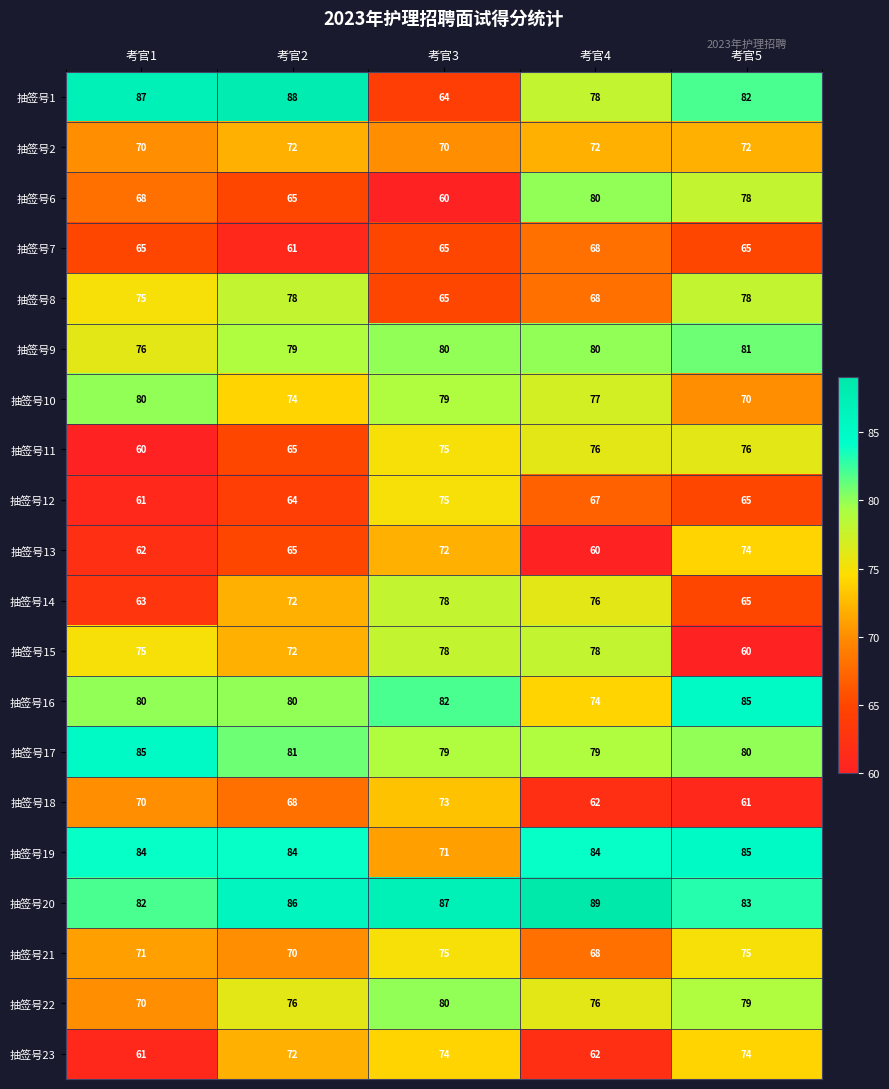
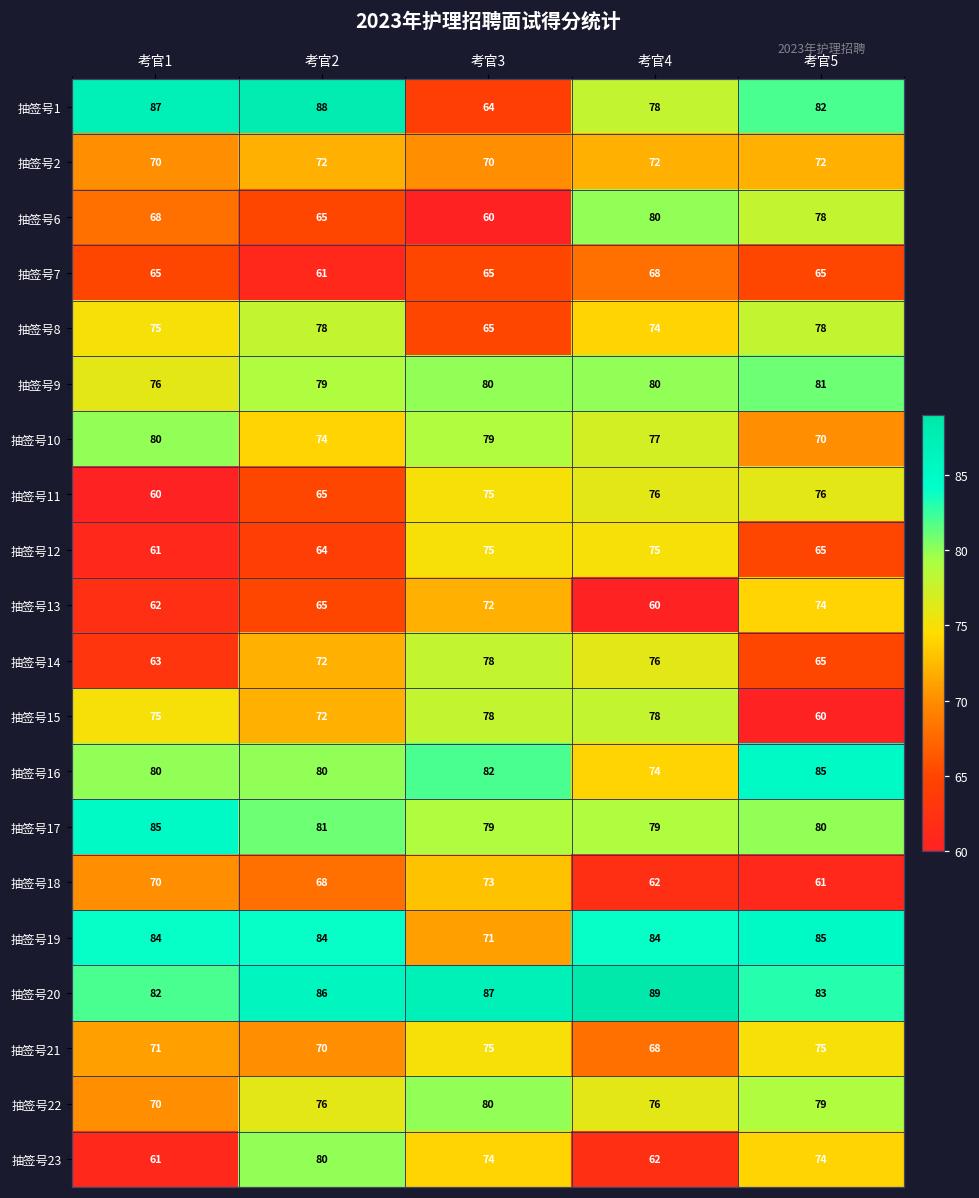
抽签号8, 考官4: 68 -> 74
抽签号12, 考官4: 67 -> 75
抽签号23, 考官2: 72 -> 80
